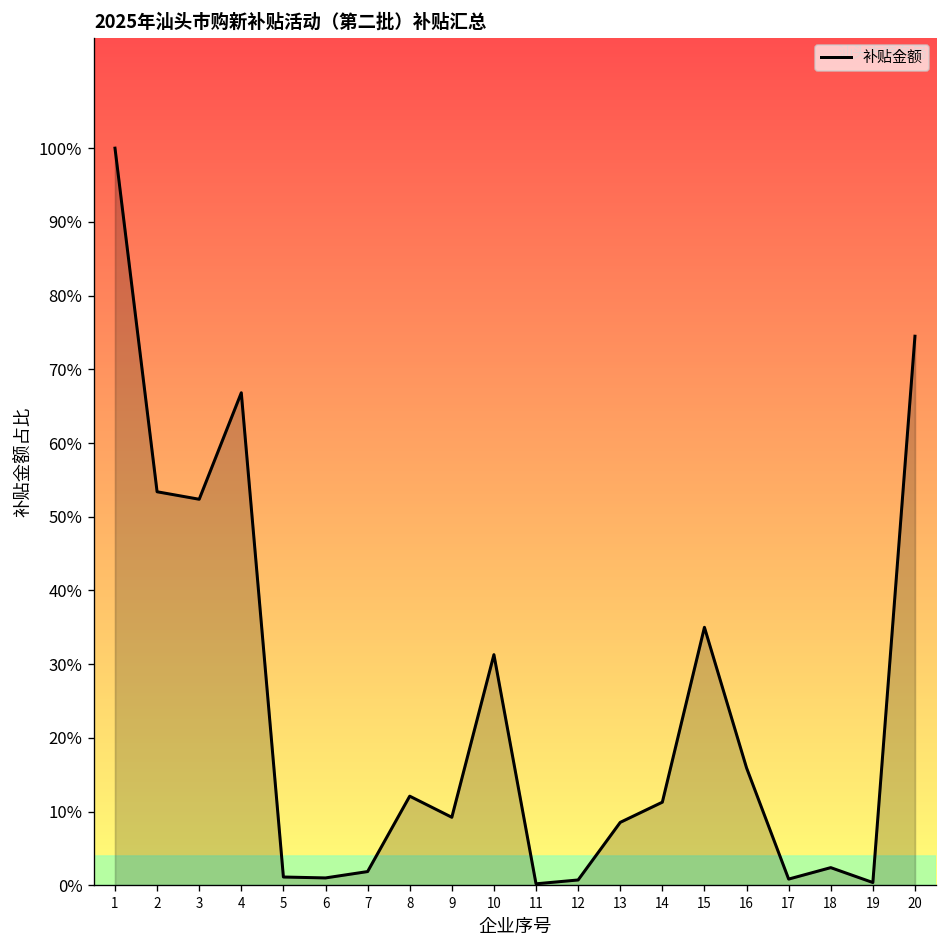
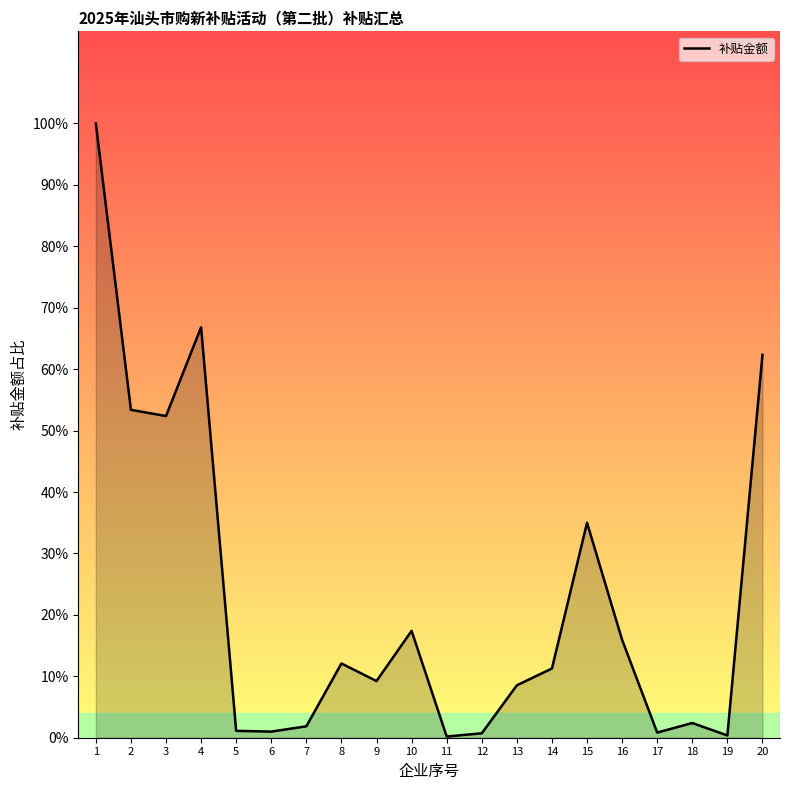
10: 31% -> 17%
20: 74% -> 62%
